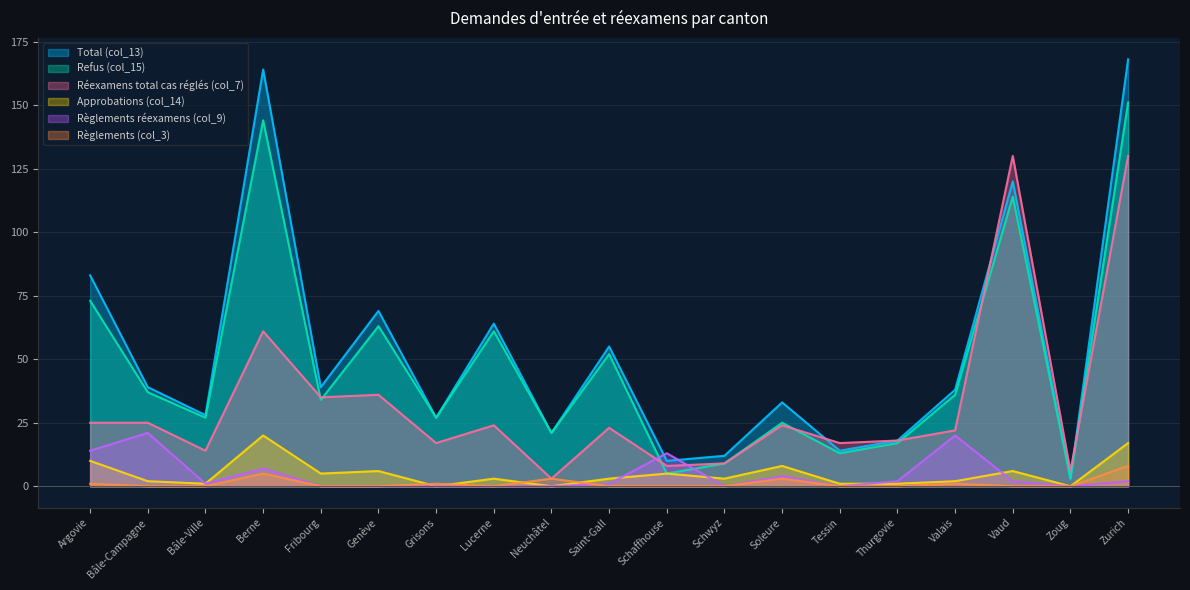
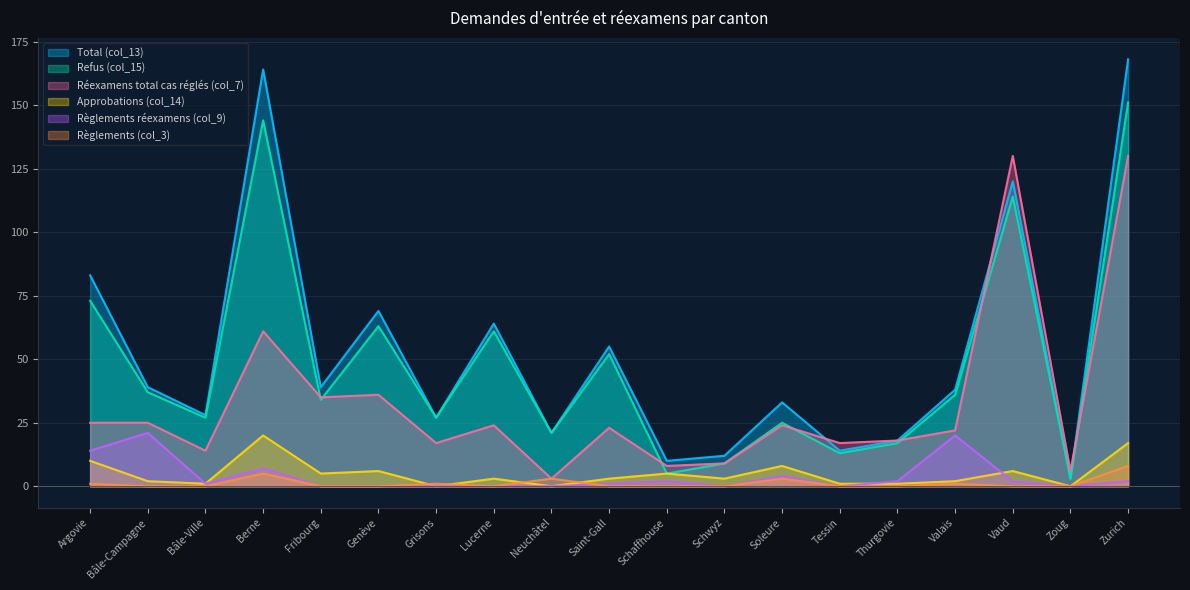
Règlements réexamens (col_9), Schaffhouse: 13 -> 2
